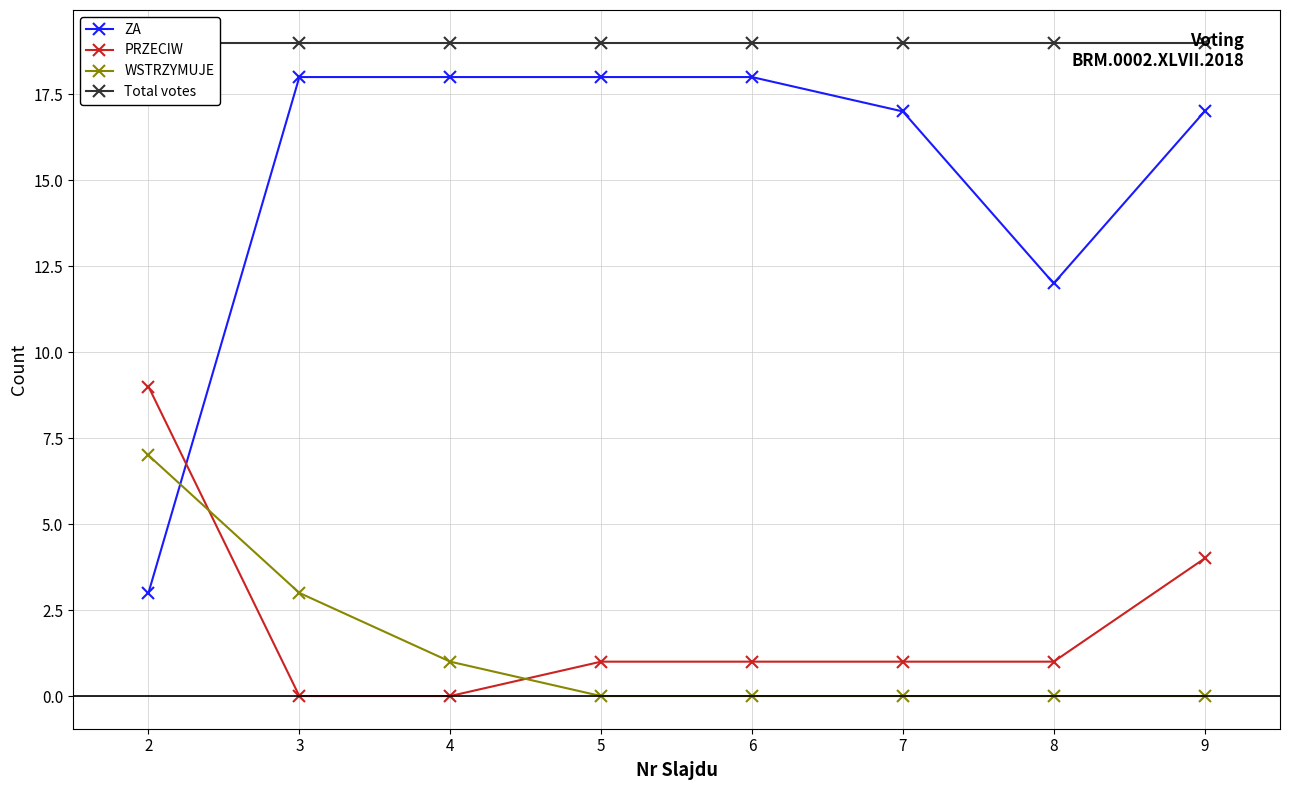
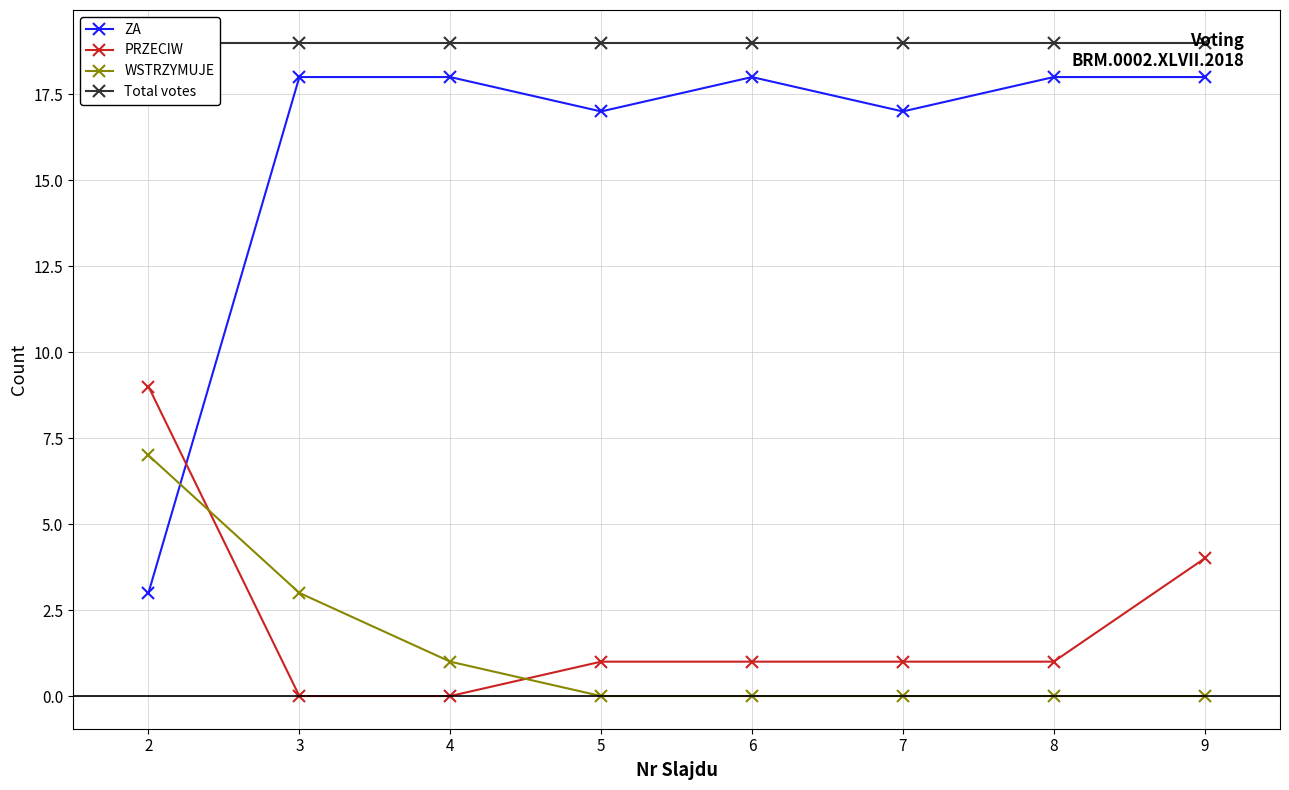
ZA, 5: 18 -> 17
ZA, 8: 12 -> 18
ZA, 9: 17 -> 18
